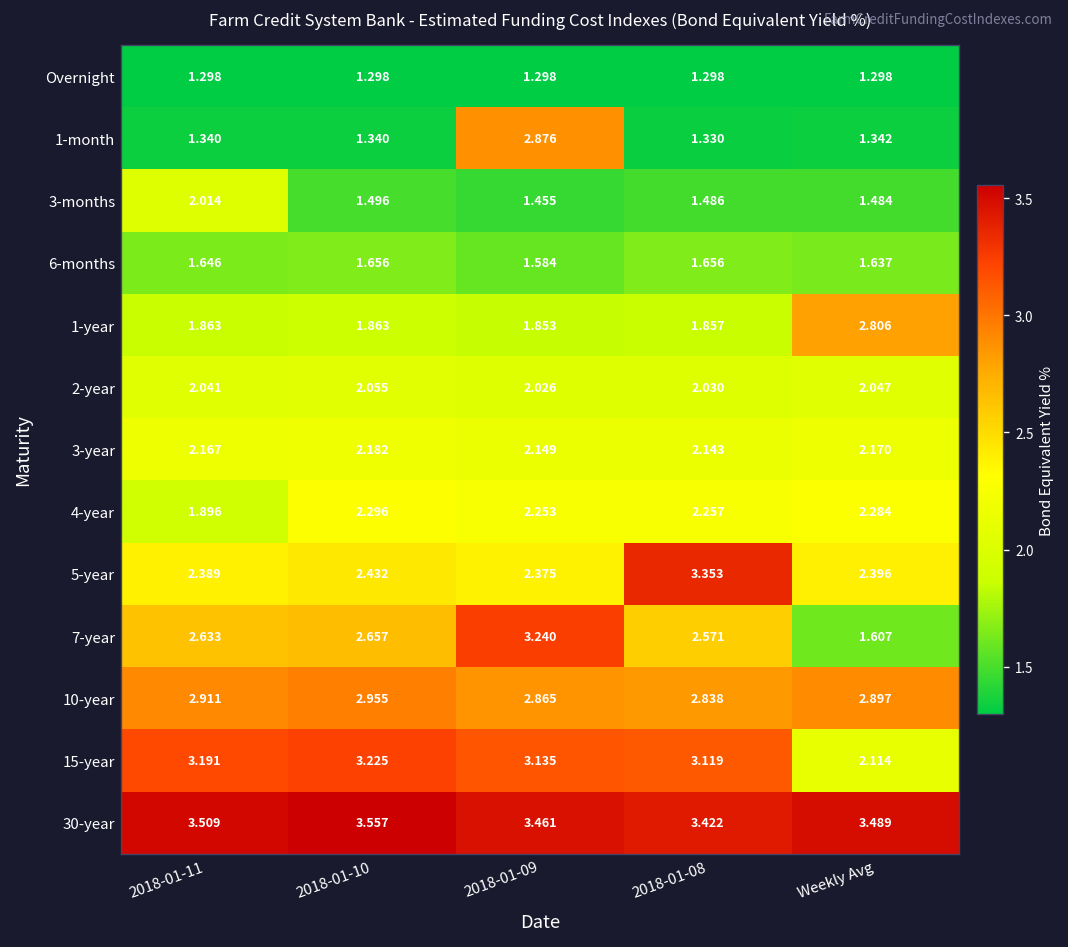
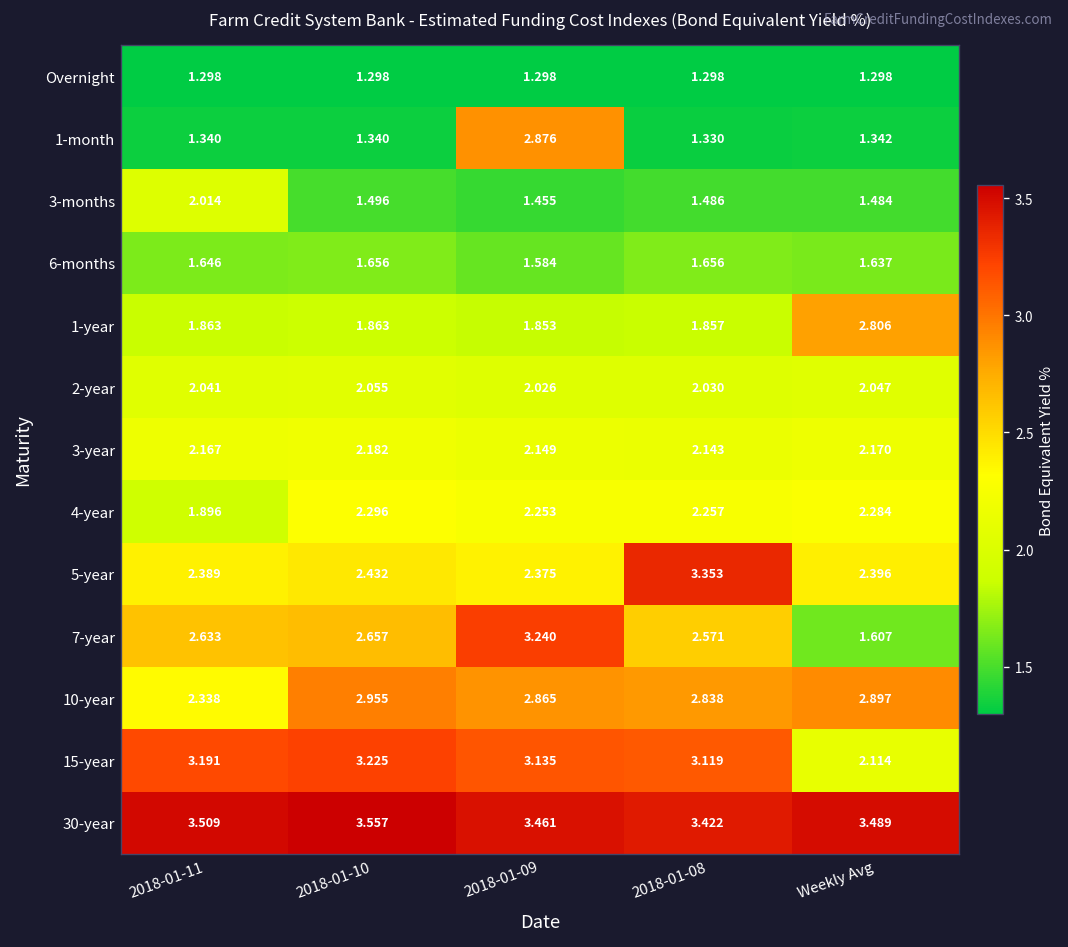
10-year, 2018-01-11: 2.911 -> 2.338
